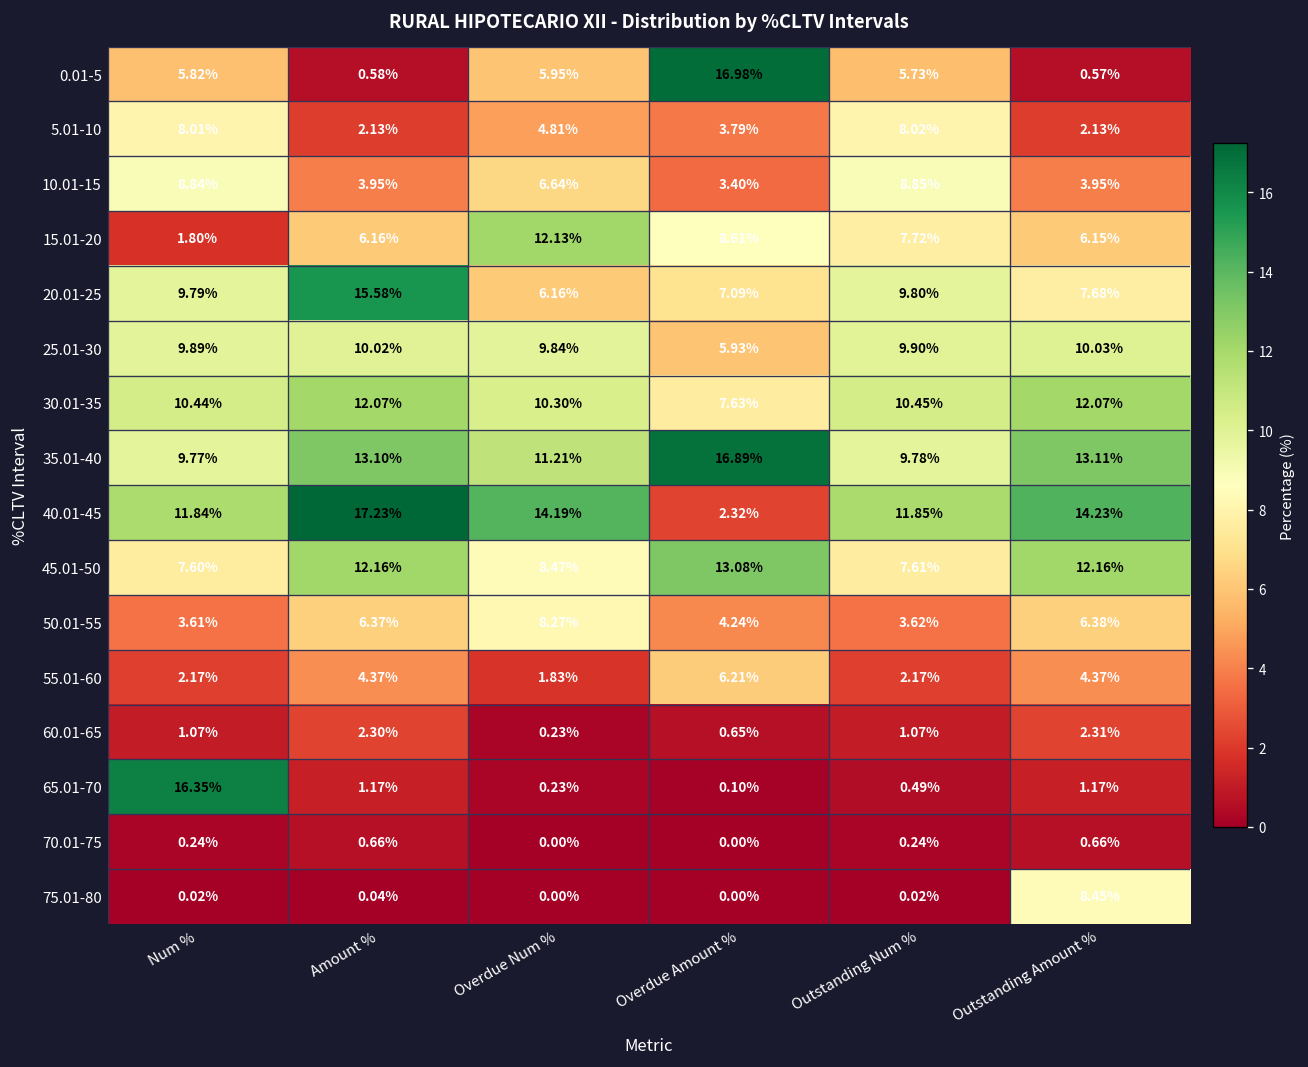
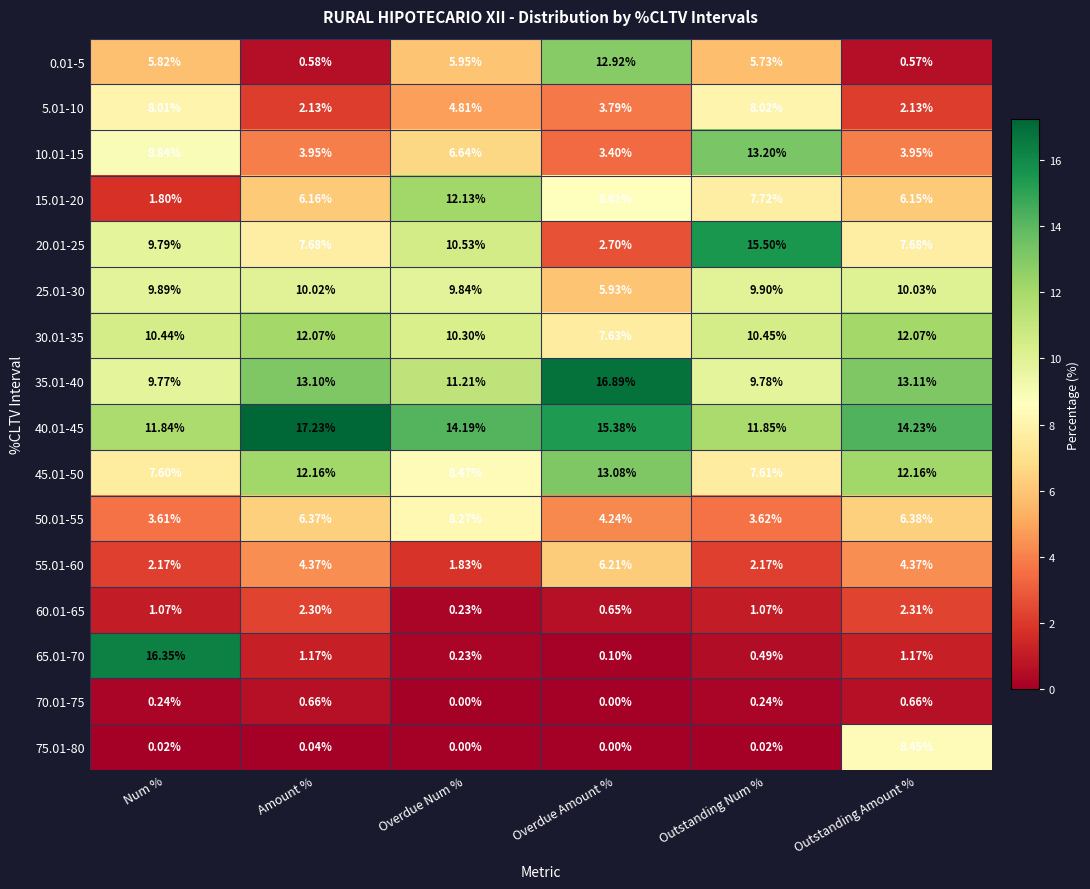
0.01-5, Overdue Amount %: 16.98% -> 12.92%
10.01-15, Outstanding Num %: 8.85% -> 13.20%
20.01-25, Amount %: 15.58% -> 7.68%
20.01-25, Overdue Num %: 6.16% -> 10.53%
20.01-25, Overdue Amount %: 7.09% -> 2.70%
20.01-25, Outstanding Num %: 9.80% -> 15.50%
40.01-45, Overdue Amount %: 2.32% -> 15.38%
